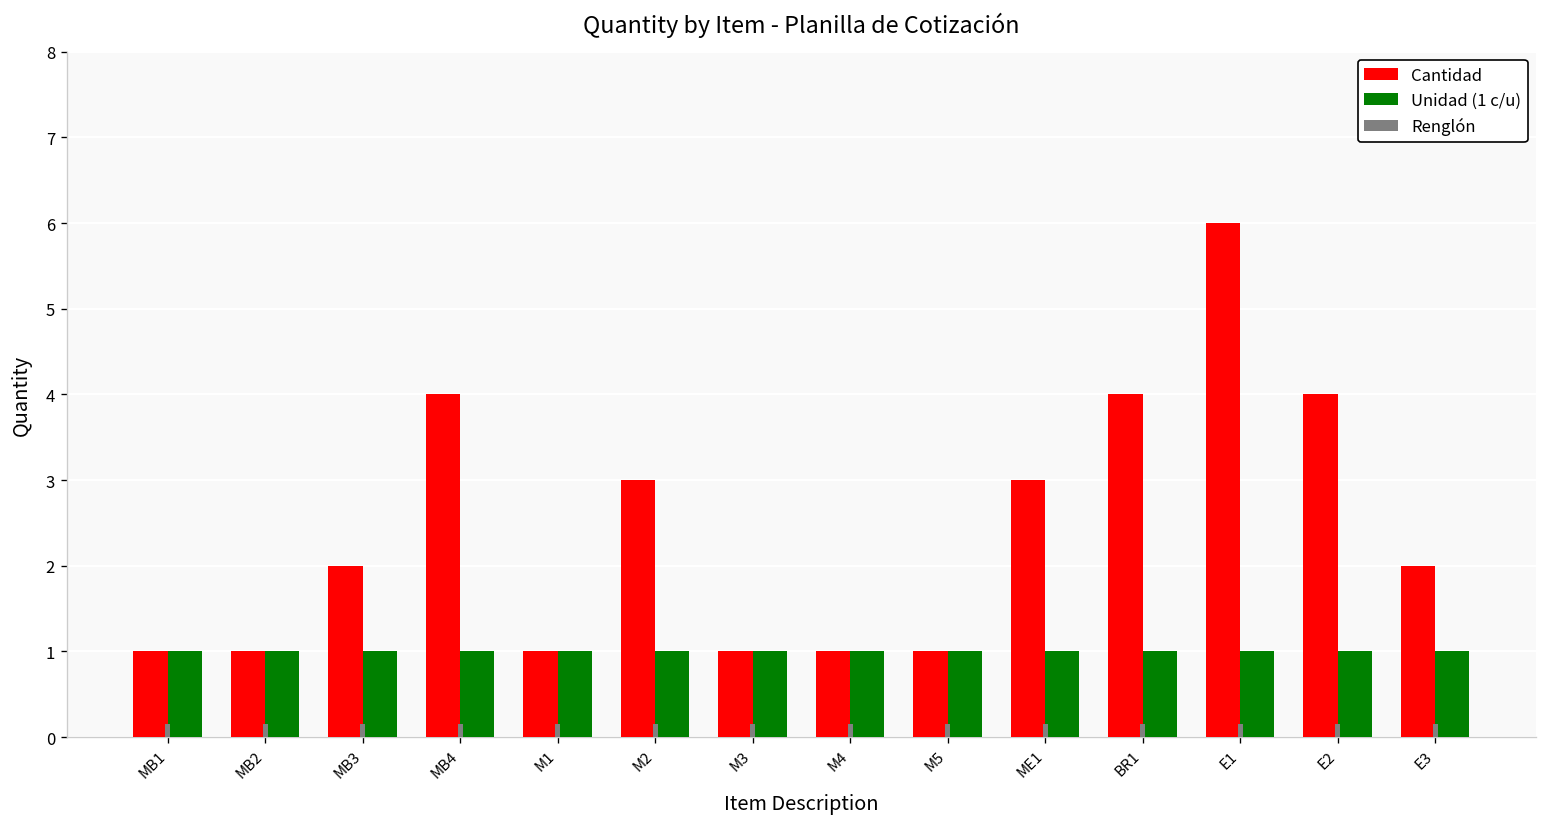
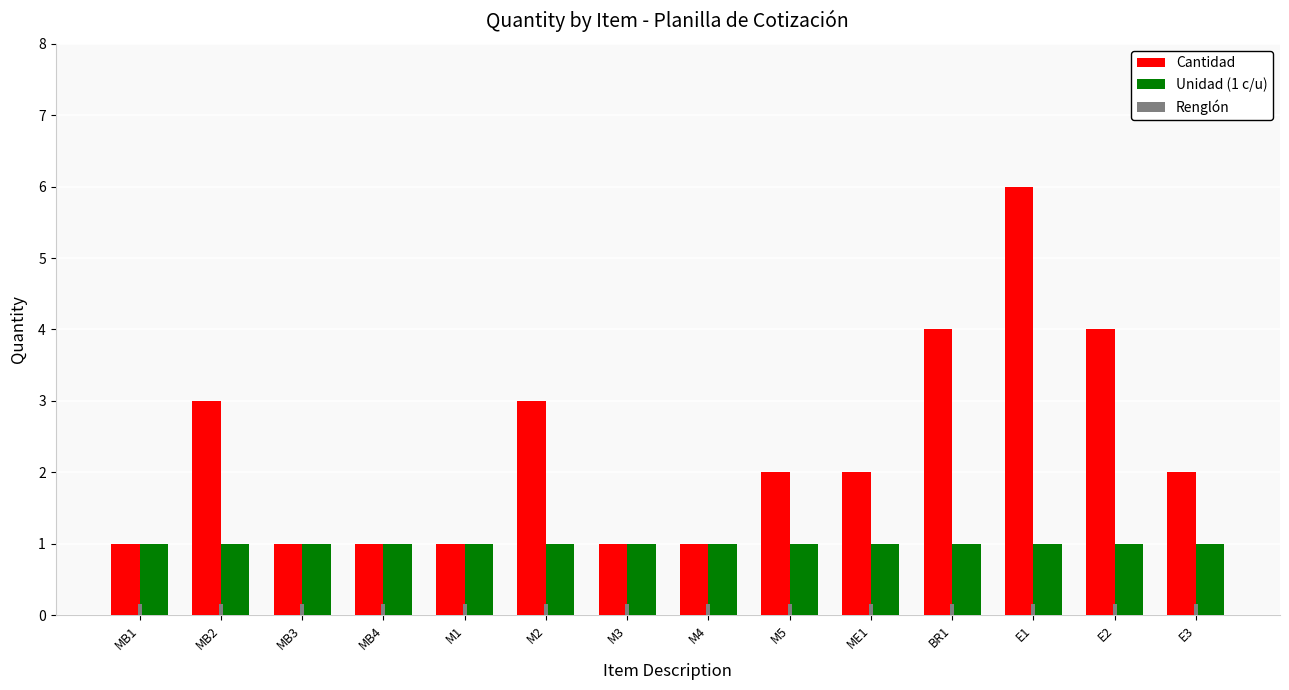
Cantidad, MB2: 1 -> 3
Cantidad, MB3: 2 -> 1
Cantidad, MB4: 4 -> 1
Cantidad, M5: 1 -> 2
Cantidad, ME1: 3 -> 2
